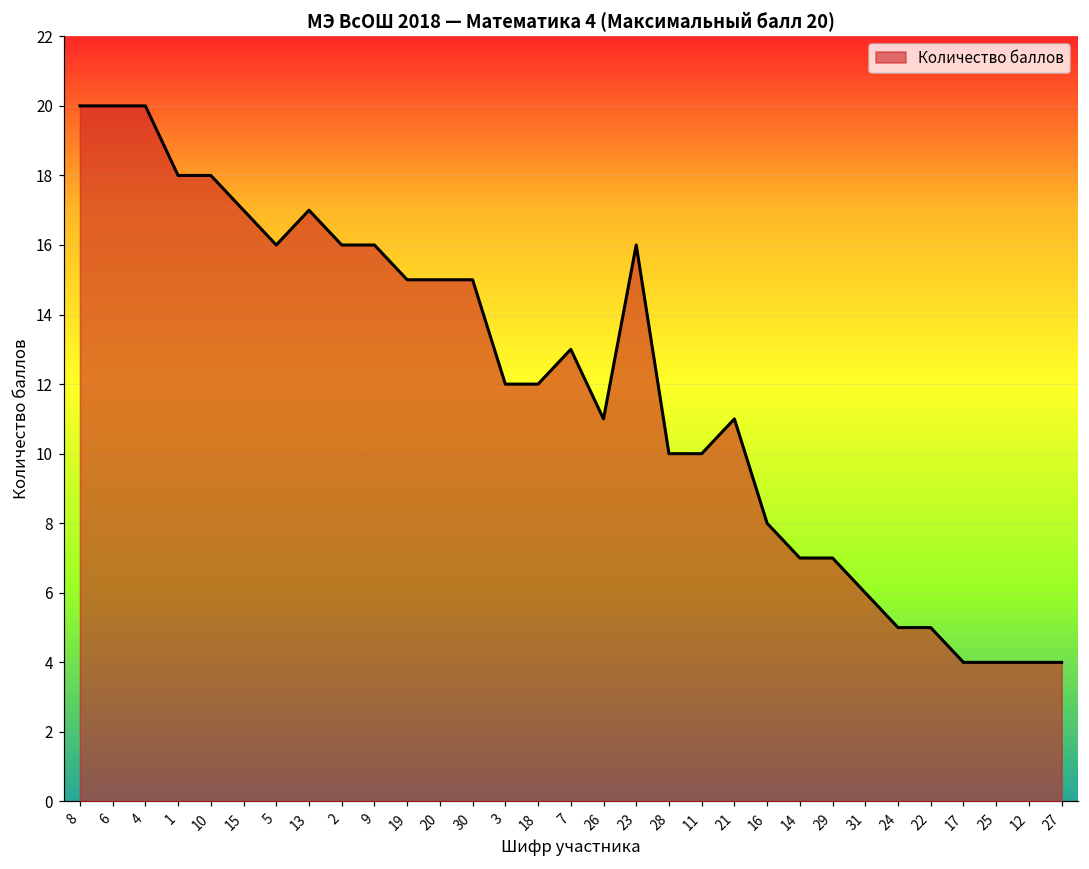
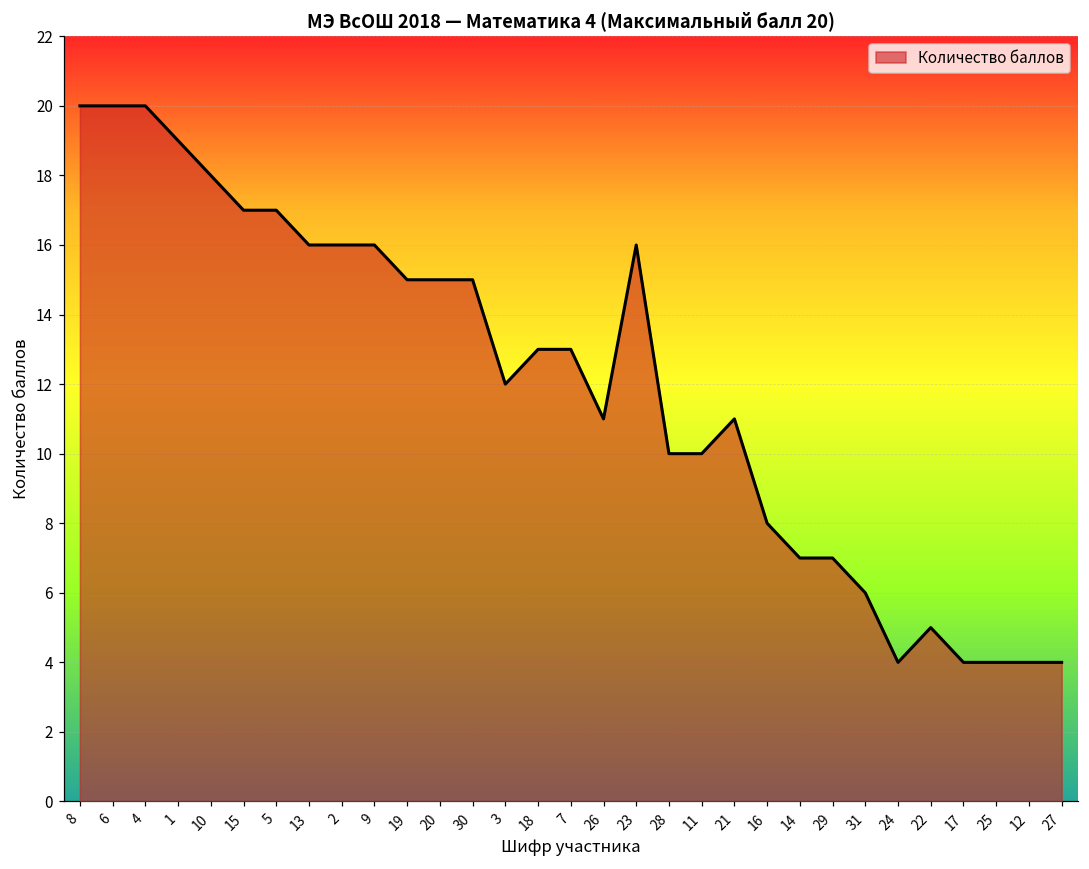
1: 18 -> 19
5: 16 -> 17
13: 17 -> 16
18: 12 -> 13
24: 5 -> 4
